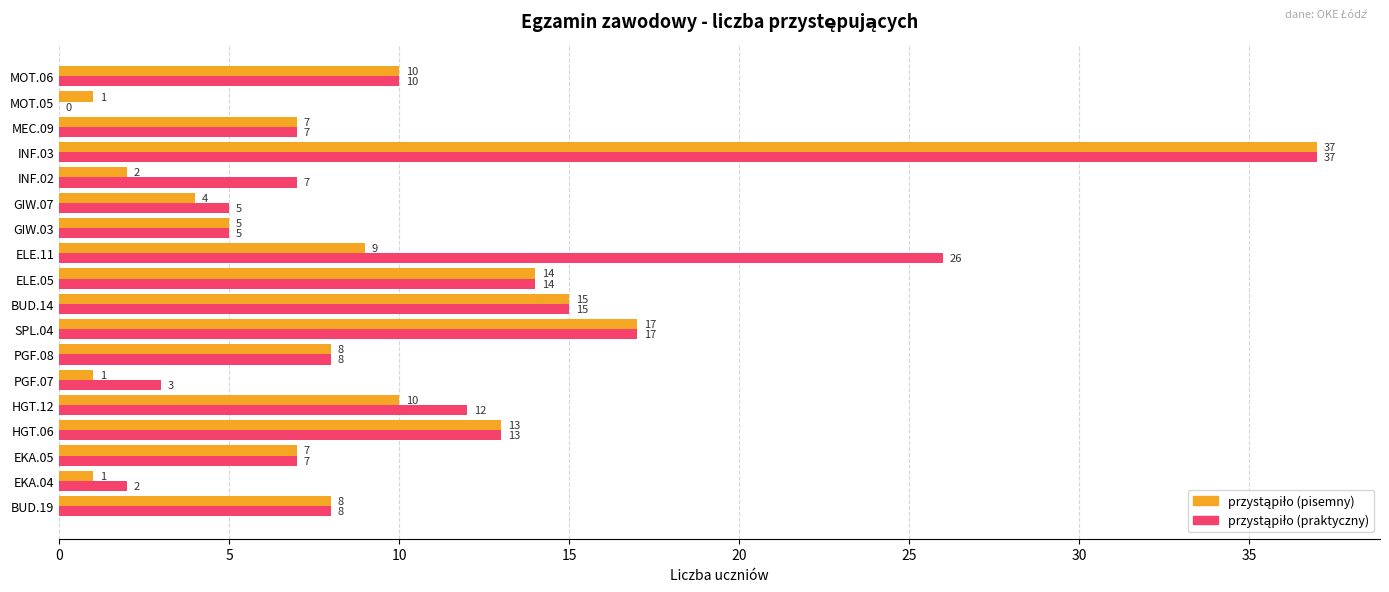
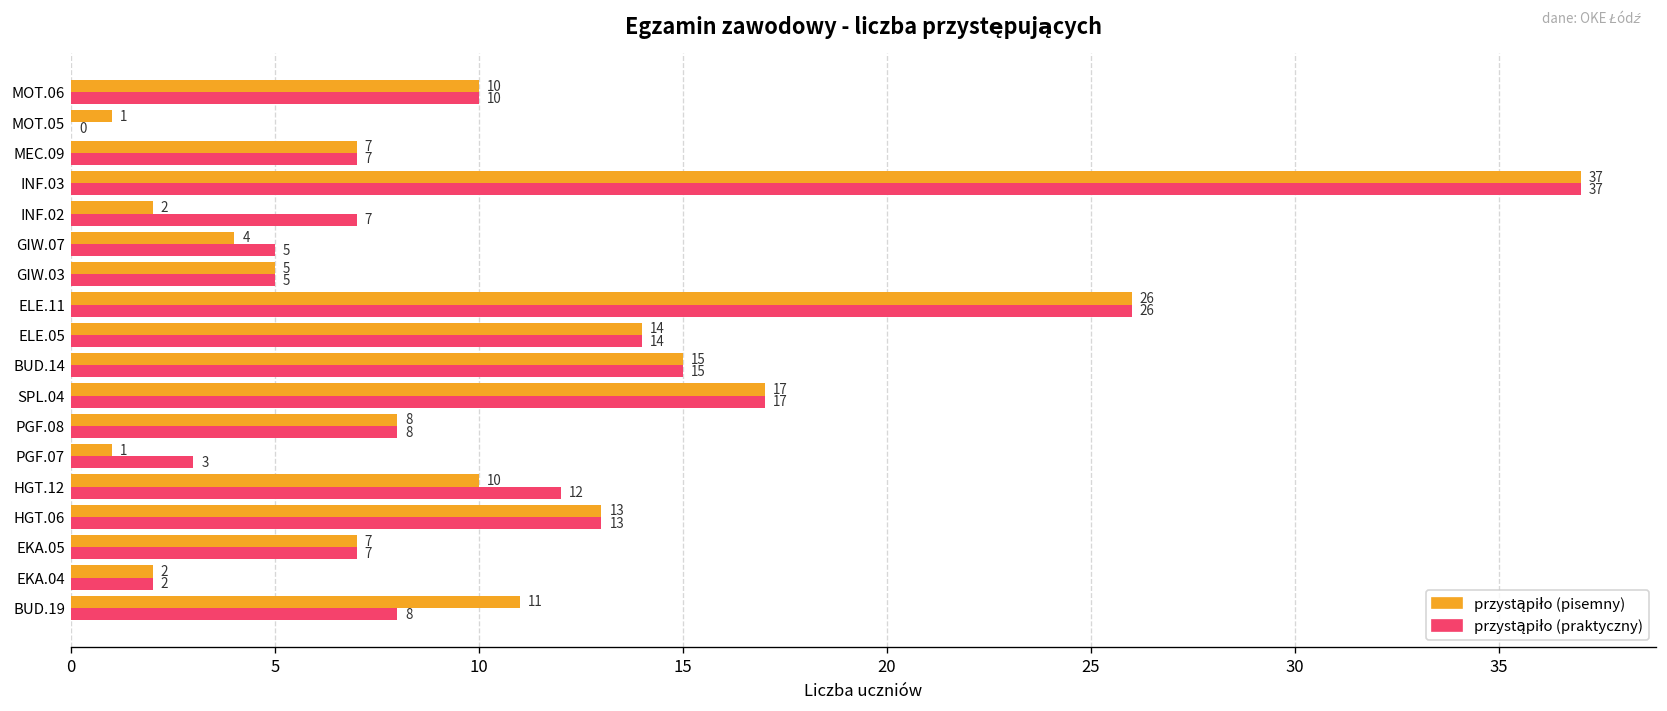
przystąpiło (pisemny), ELE.11: 9 -> 26
przystąpiło (pisemny), EKA.04: 1 -> 2
przystąpiło (pisemny), BUD.19: 8 -> 11
